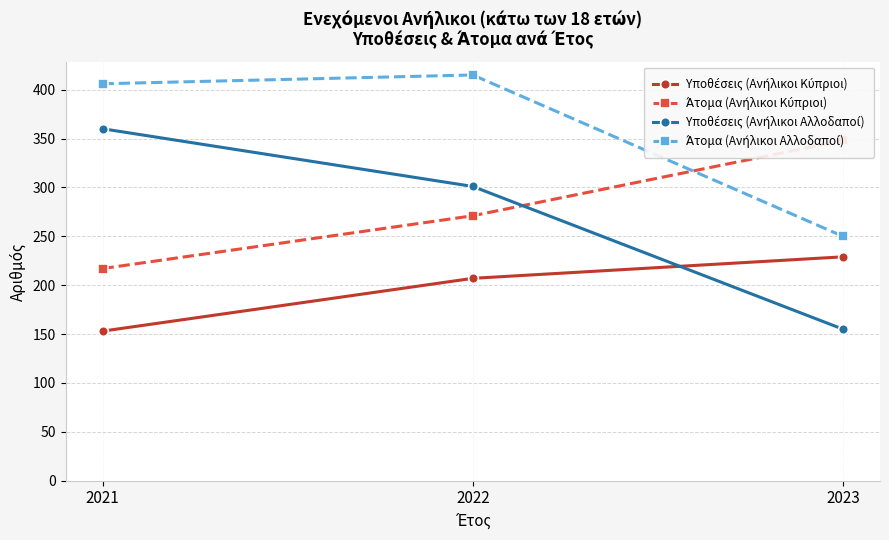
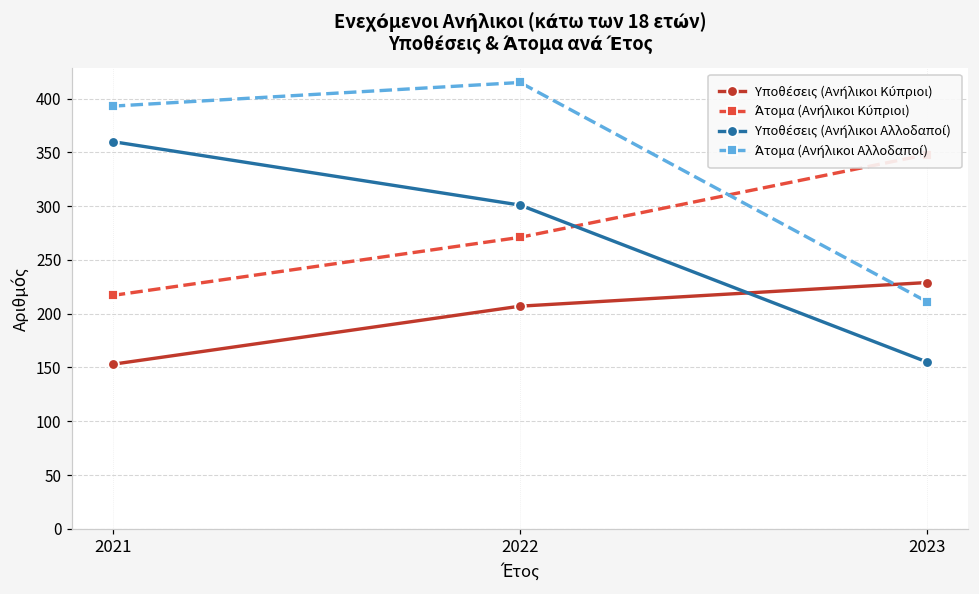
Άτομα (Ανήλικοι Αλλοδαποί), 2021: 410 -> 390
Άτομα (Ανήλικοι Αλλοδαποί), 2023: 250 -> 210
